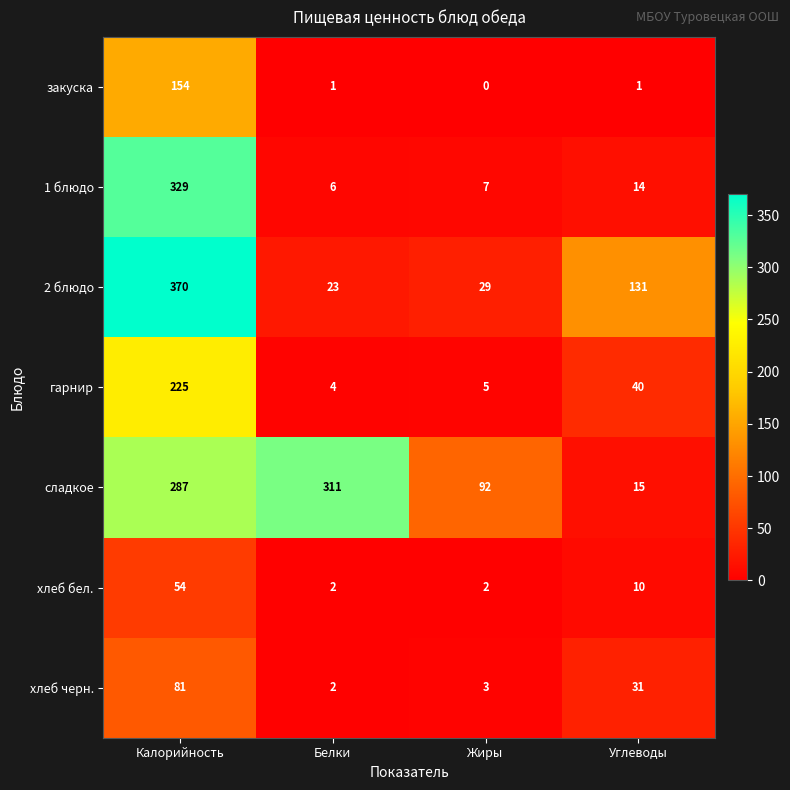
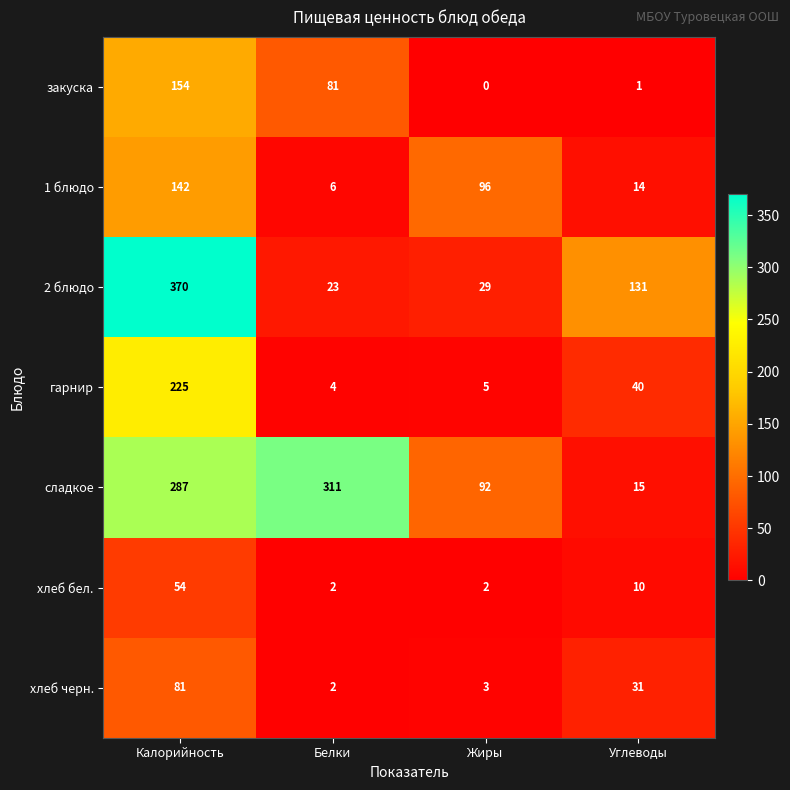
закуска, Белки: 1 -> 81
1 блюдо, Калорийность: 329 -> 142
1 блюдо, Жиры: 7 -> 96
